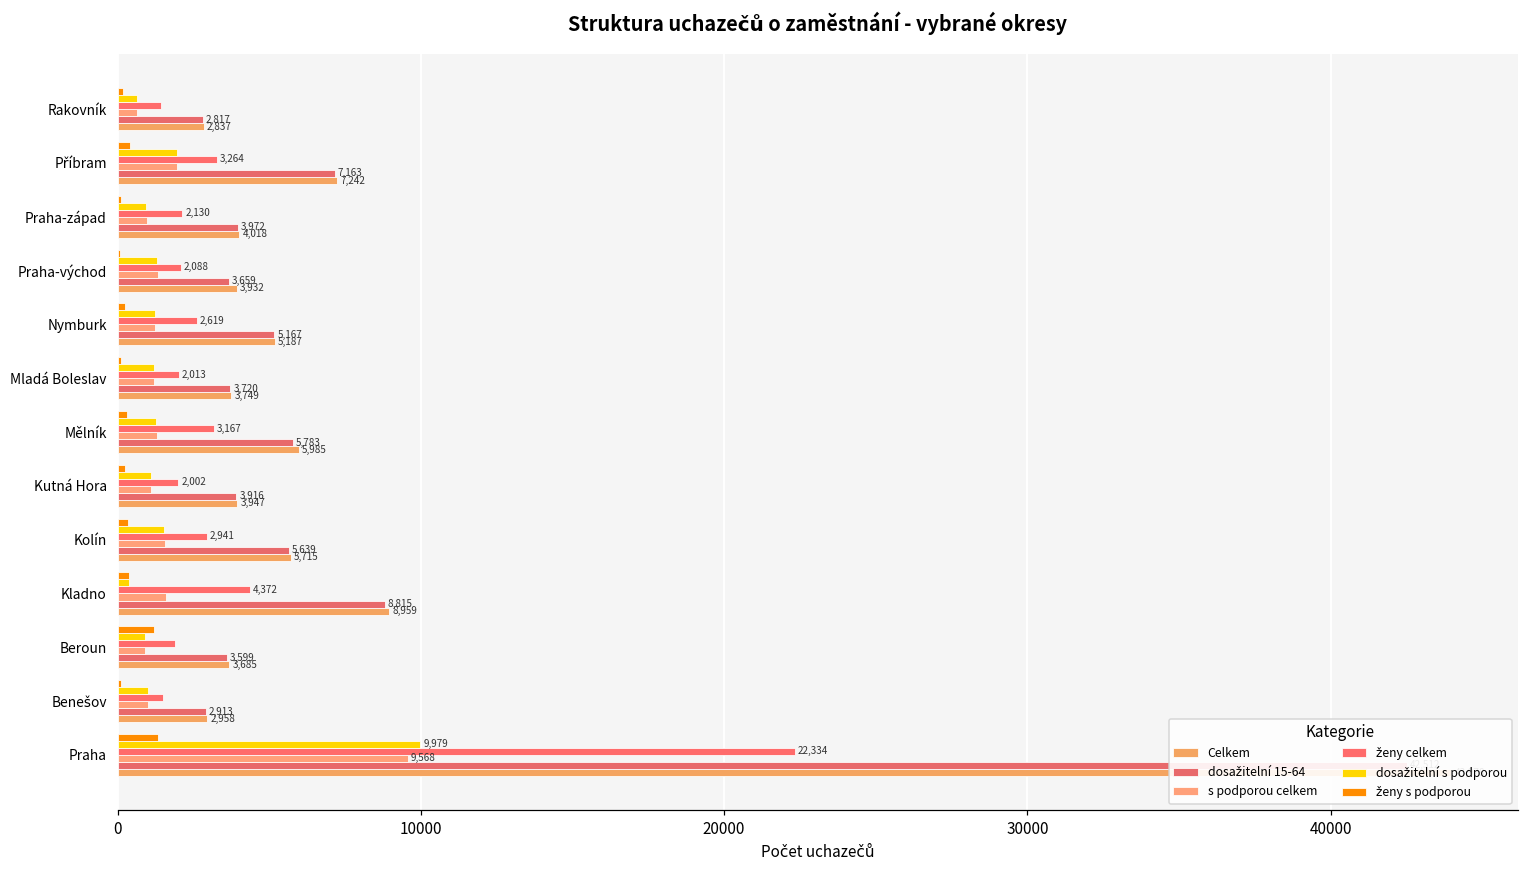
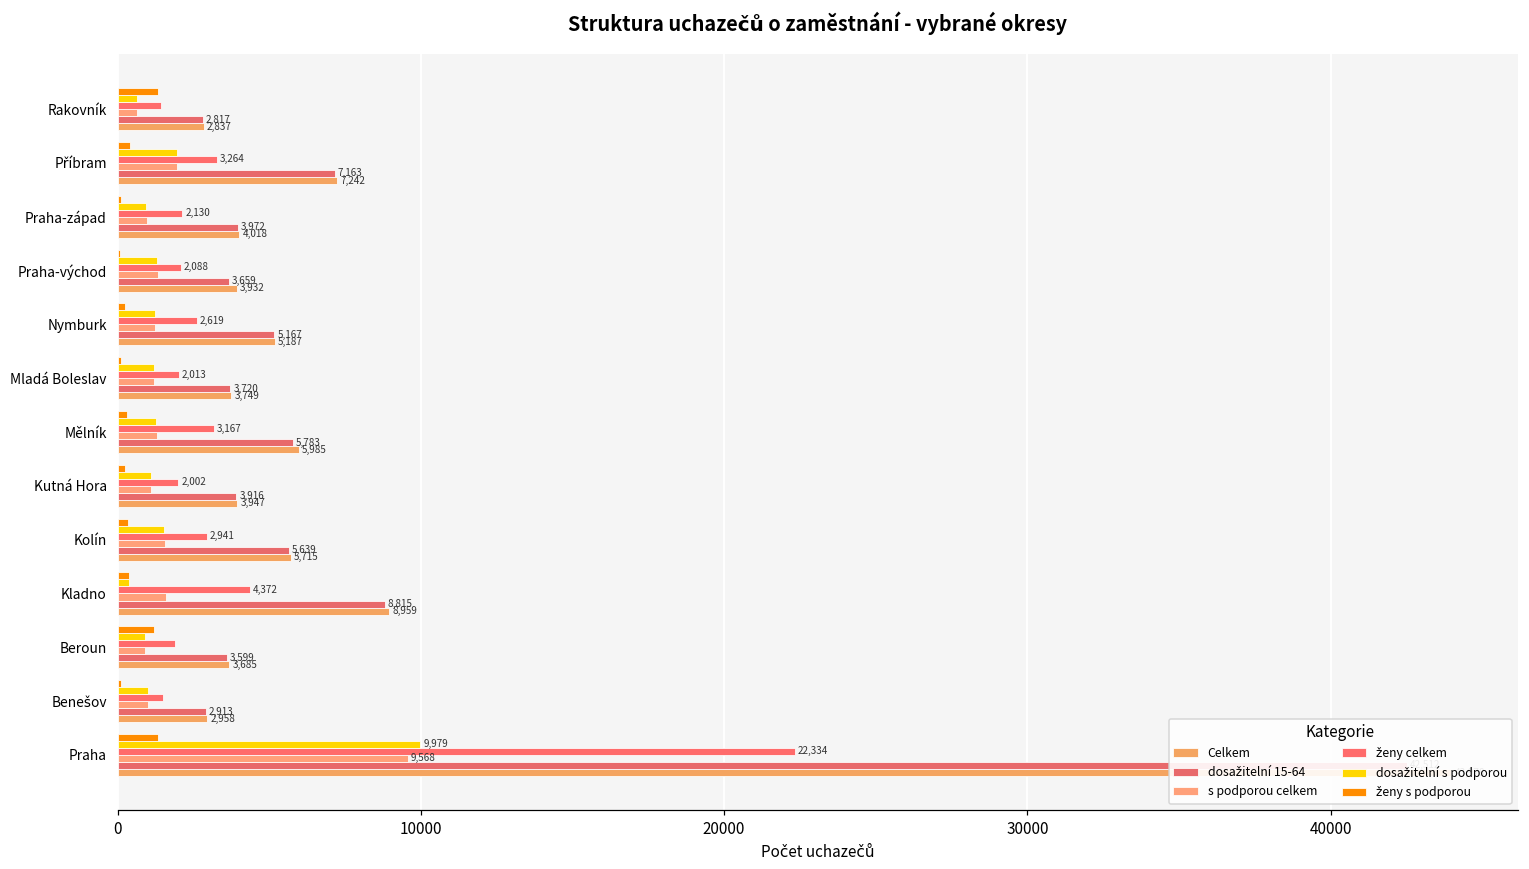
ženy s podporou, Rakovník: 200 -> 1300
